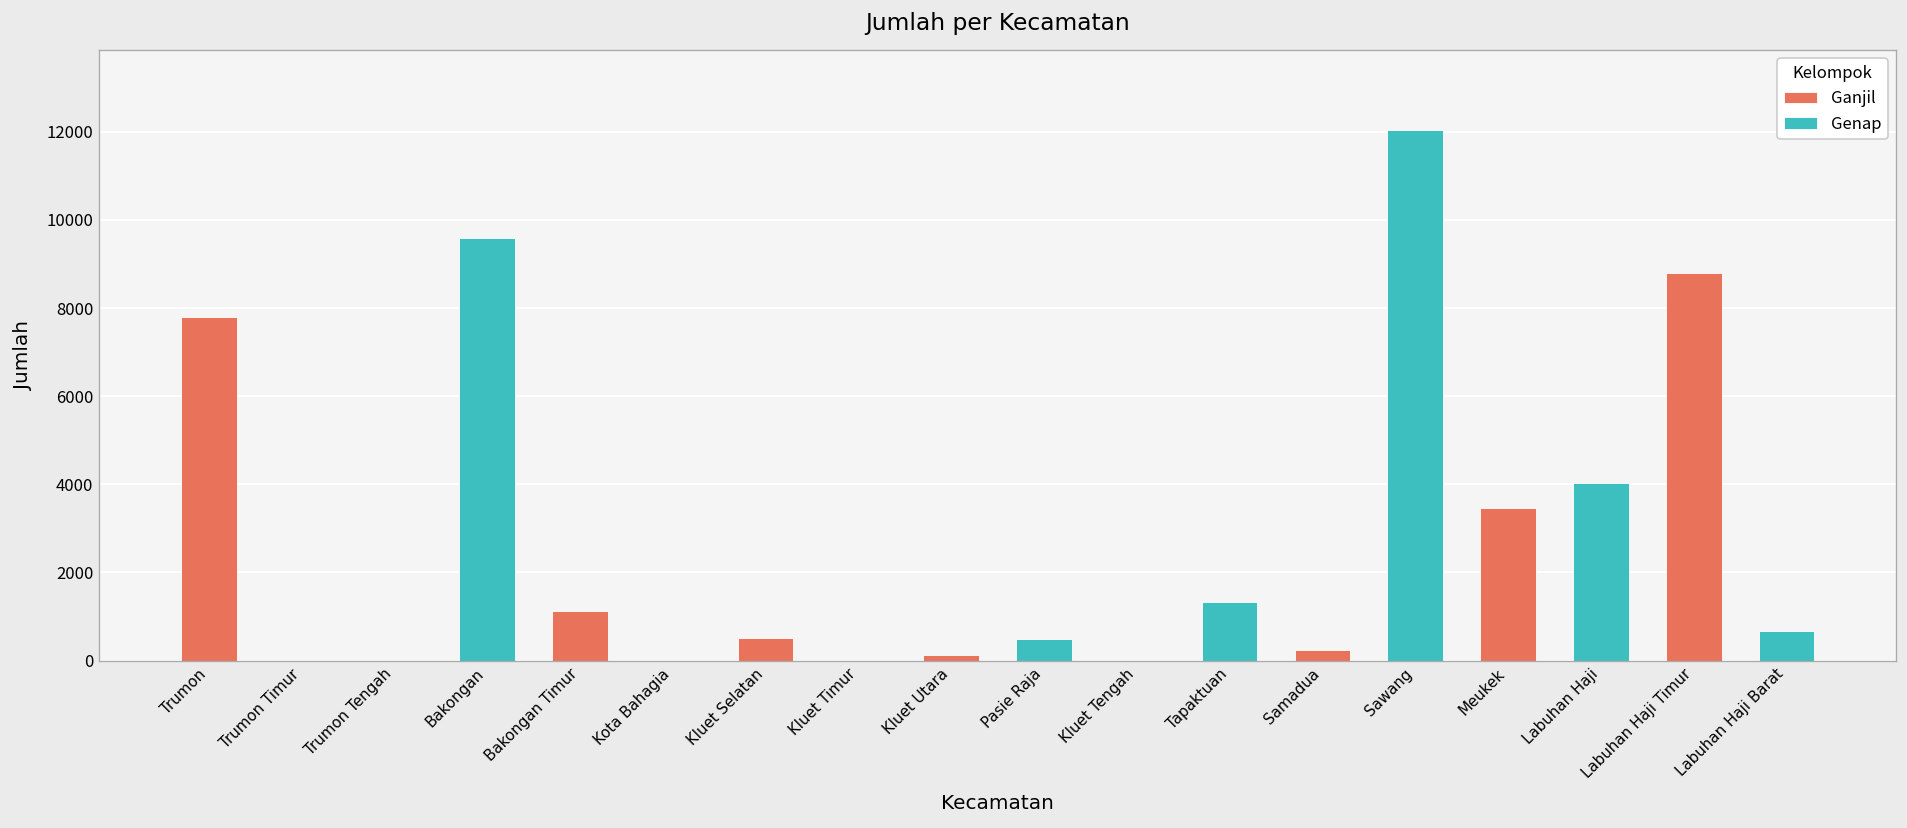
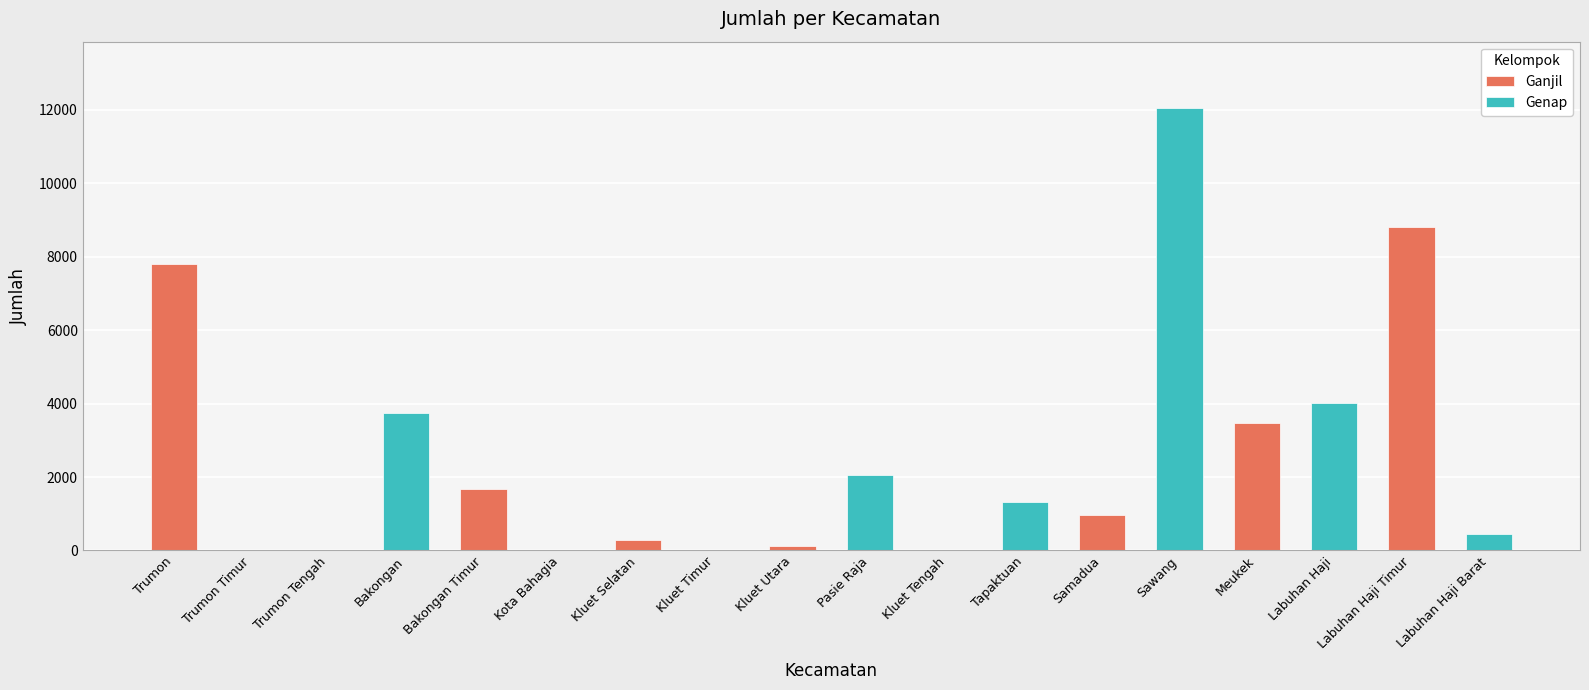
Genap, Bakongan: 9600 -> 3700
Ganjil, Bakongan Timur: 1100 -> 1700
Ganjil, Kluet Selatan: 500 -> 300
Genap, Pasie Raja: 500 -> 2100
Ganjil, Samadua: 200 -> 1000
Genap, Labuhan Haji Barat: 700 -> 400
